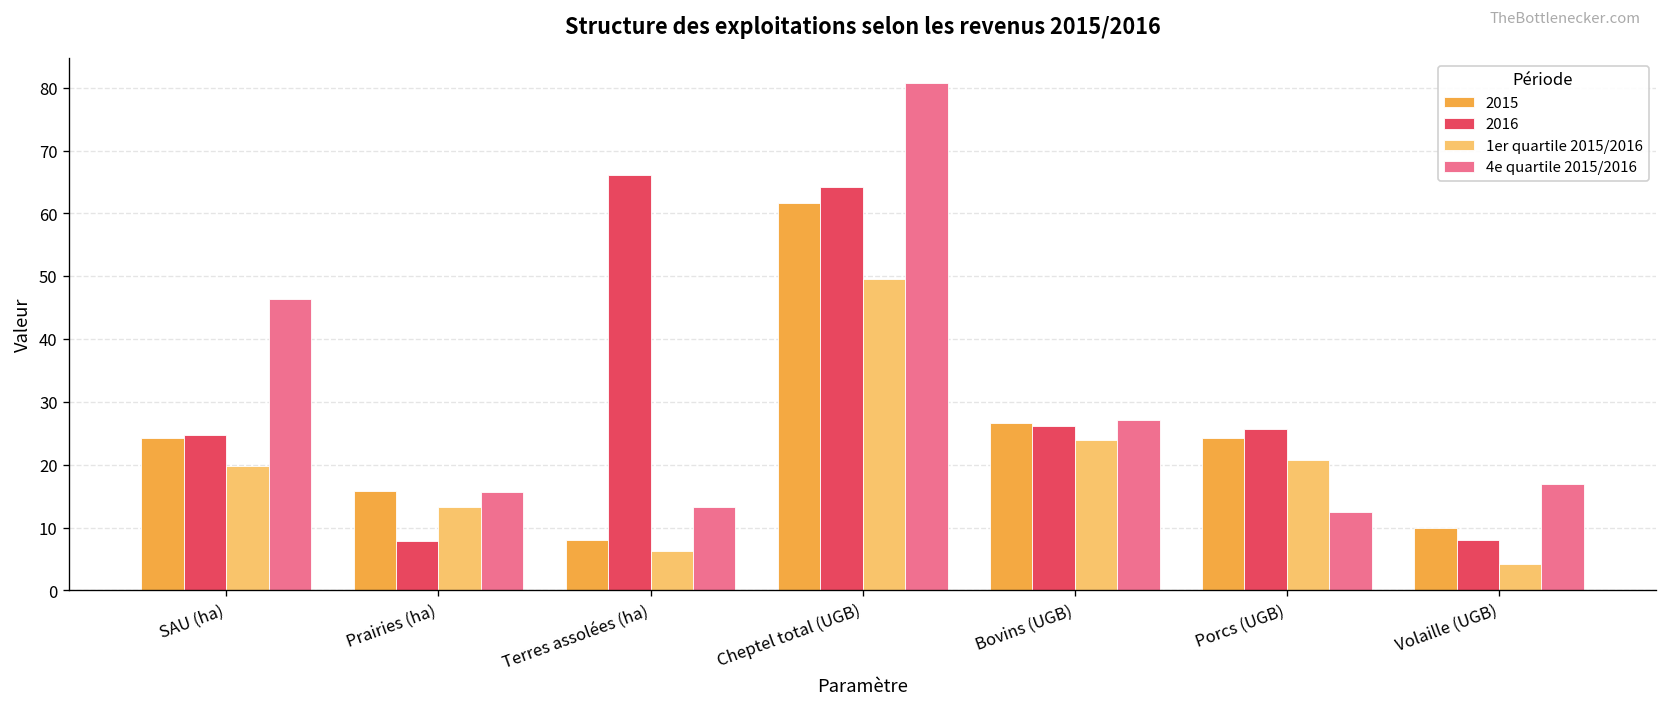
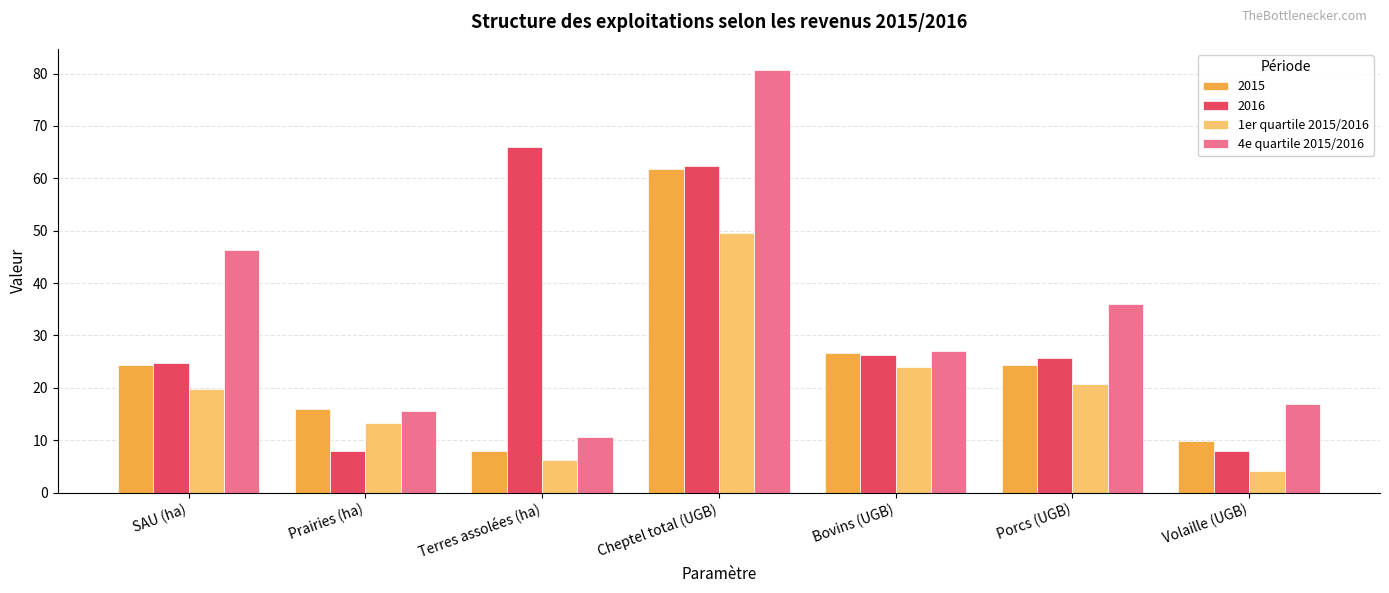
4e quartile 2015/2016, Terres assolées (ha): 13 -> 11
2016, Cheptel total (UGB): 64 -> 62
4e quartile 2015/2016, Porcs (UGB): 13 -> 36
